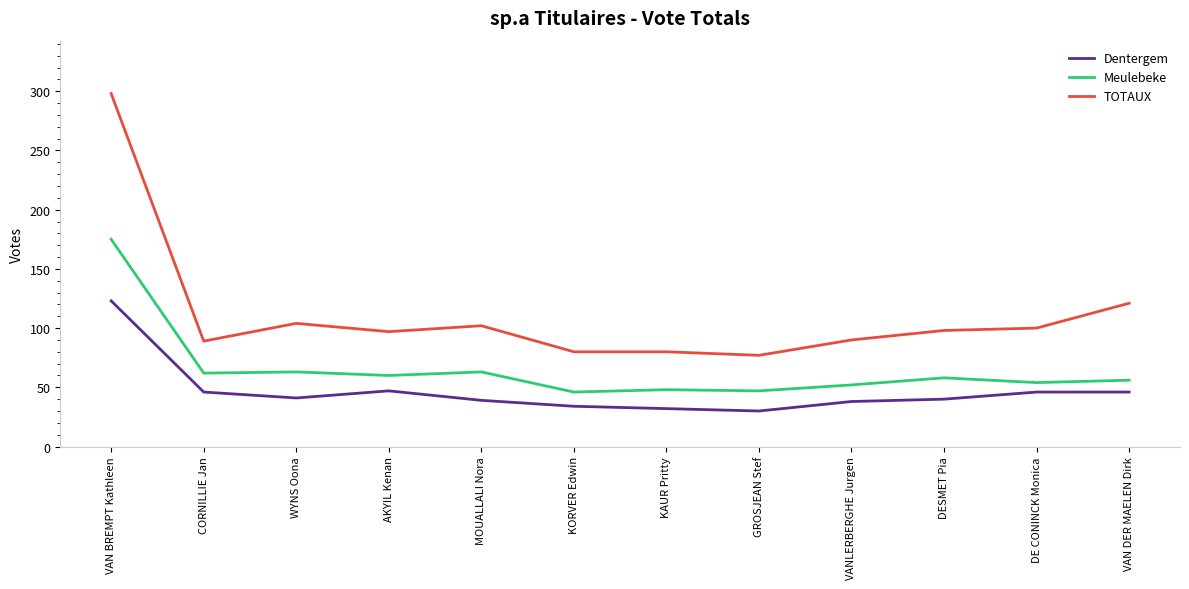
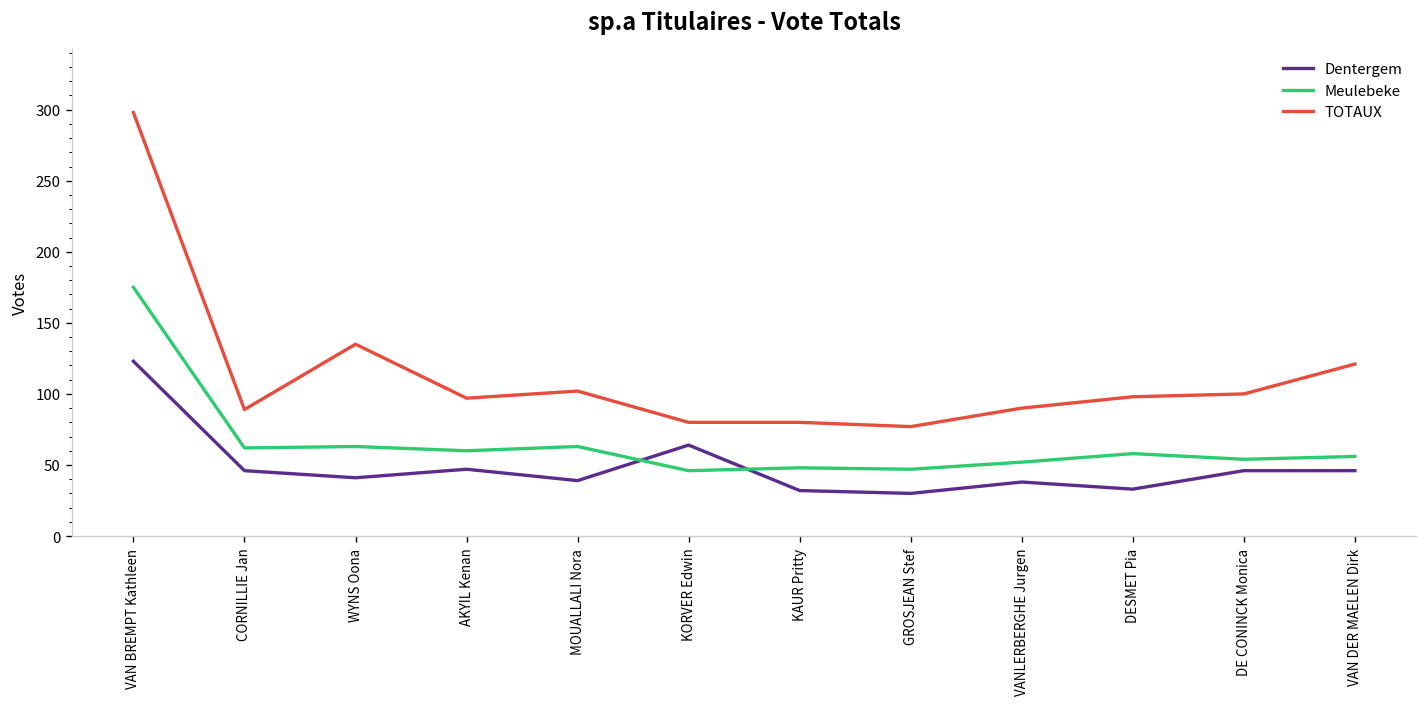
TOTAUX, WYNS Oona: 104 -> 135
Dentergem, KORVER Edwin: 34 -> 64
Dentergem, DESMET Pia: 40 -> 33
